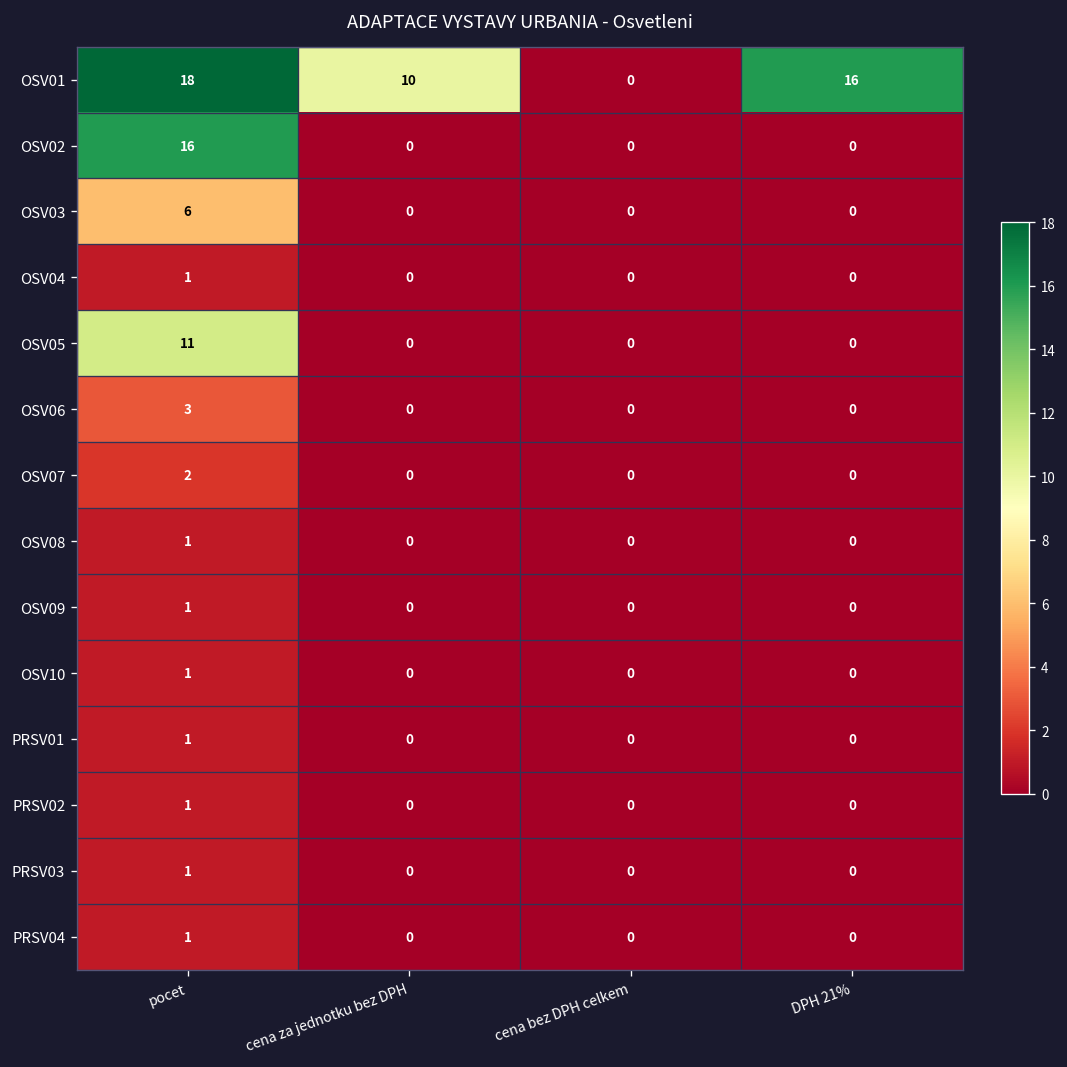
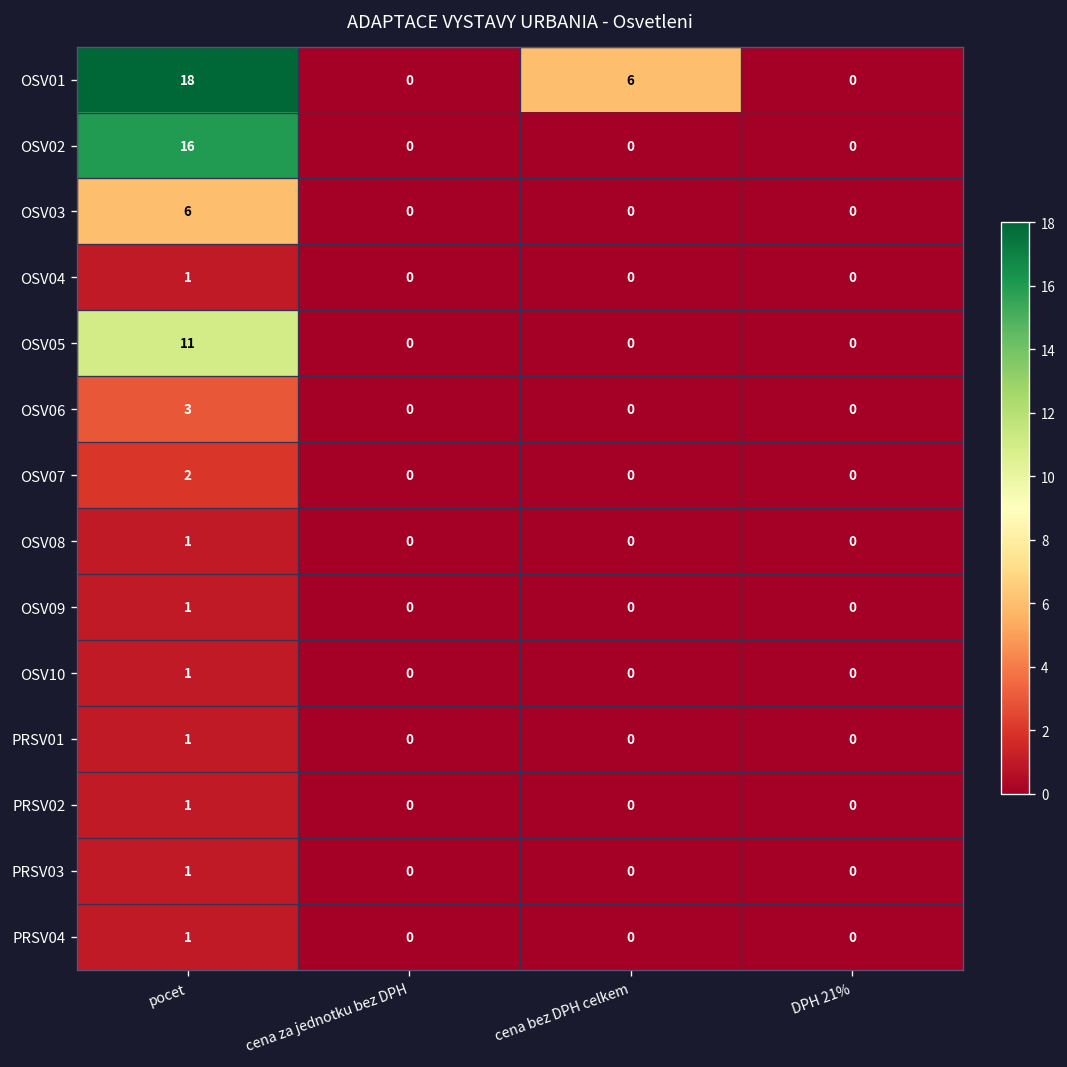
OSV01, cena za jednotku bez DPH: 10 -> 0
OSV01, cena bez DPH celkem: 0 -> 6
OSV01, DPH 21%: 16 -> 0
